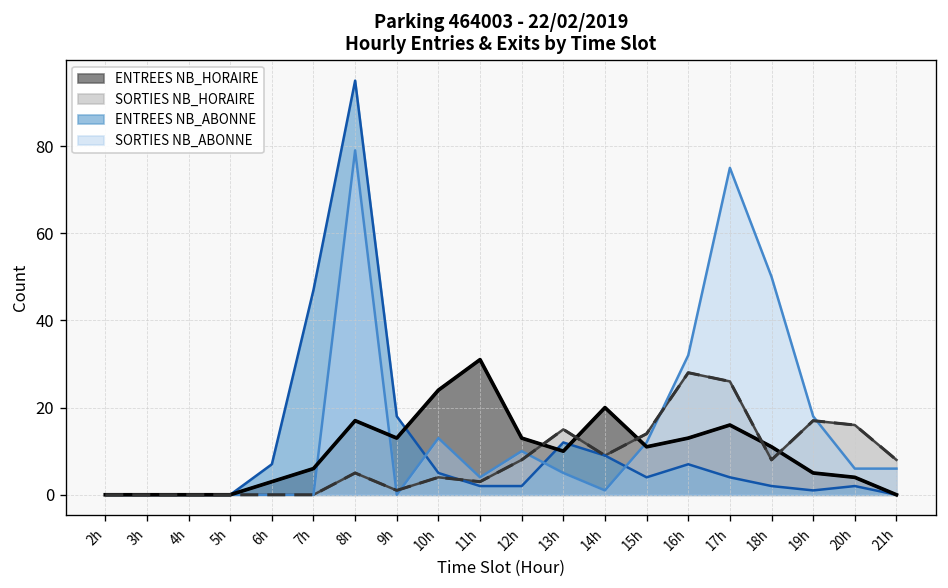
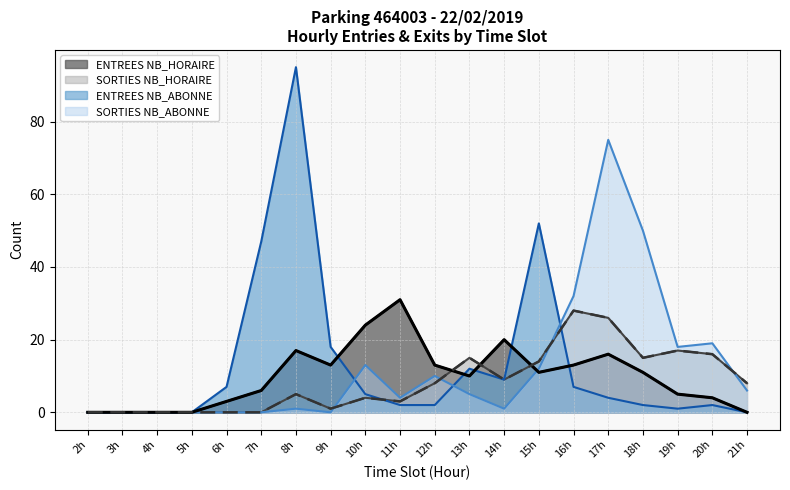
SORTIES NB_ABONNE, 8h: 79 -> 1
ENTREES NB_ABONNE, 15h: 4 -> 52
SORTIES NB_HORAIRE, 18h: 8 -> 15
SORTIES NB_ABONNE, 20h: 6 -> 19
